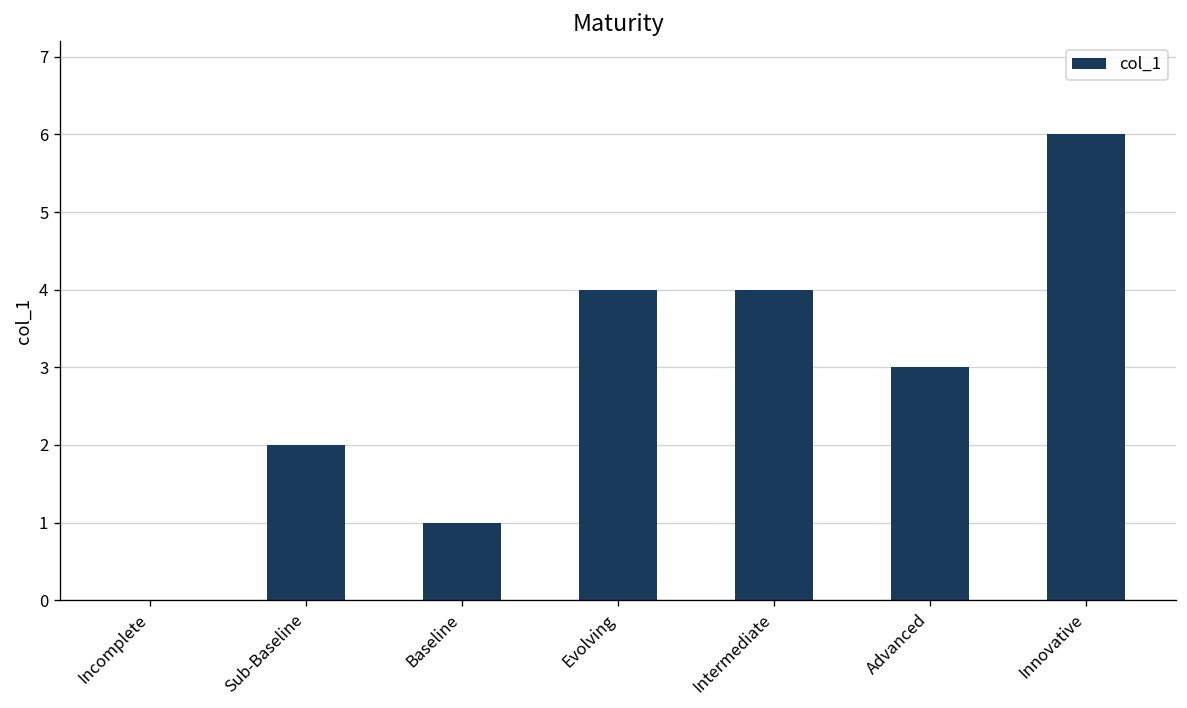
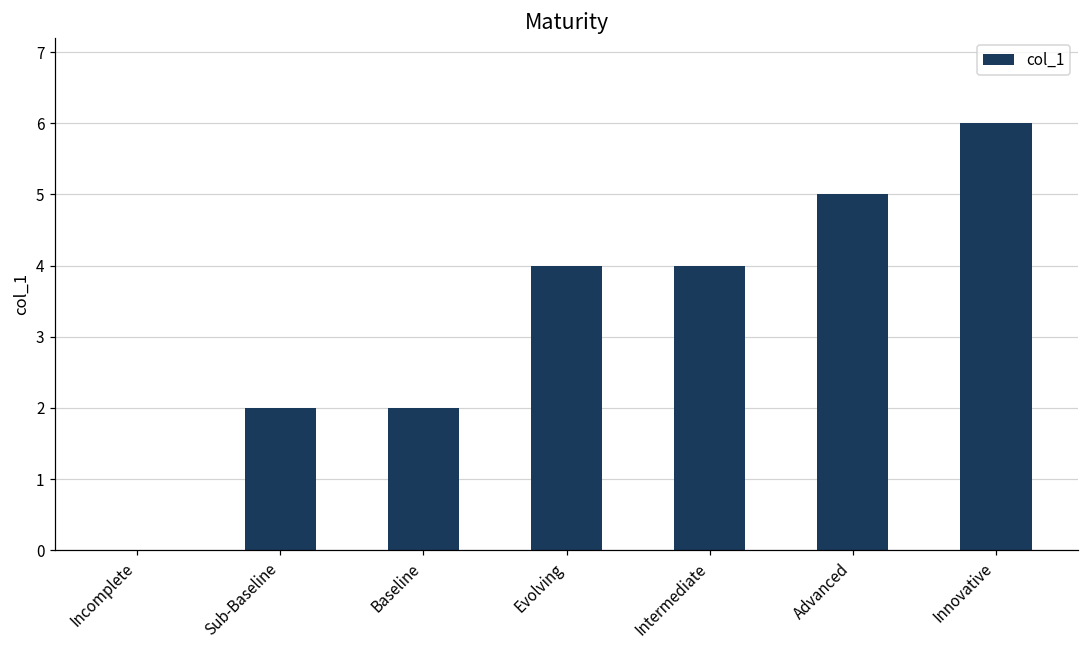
Baseline: 1 -> 2
Advanced: 3 -> 5
